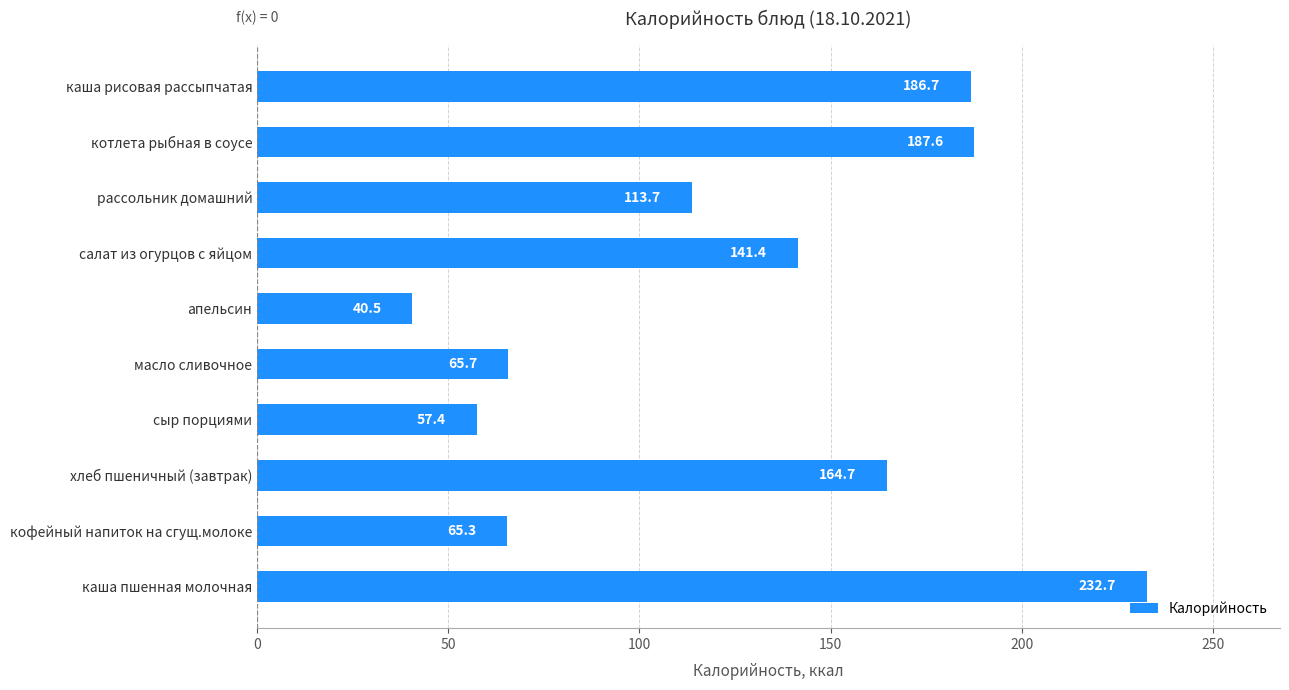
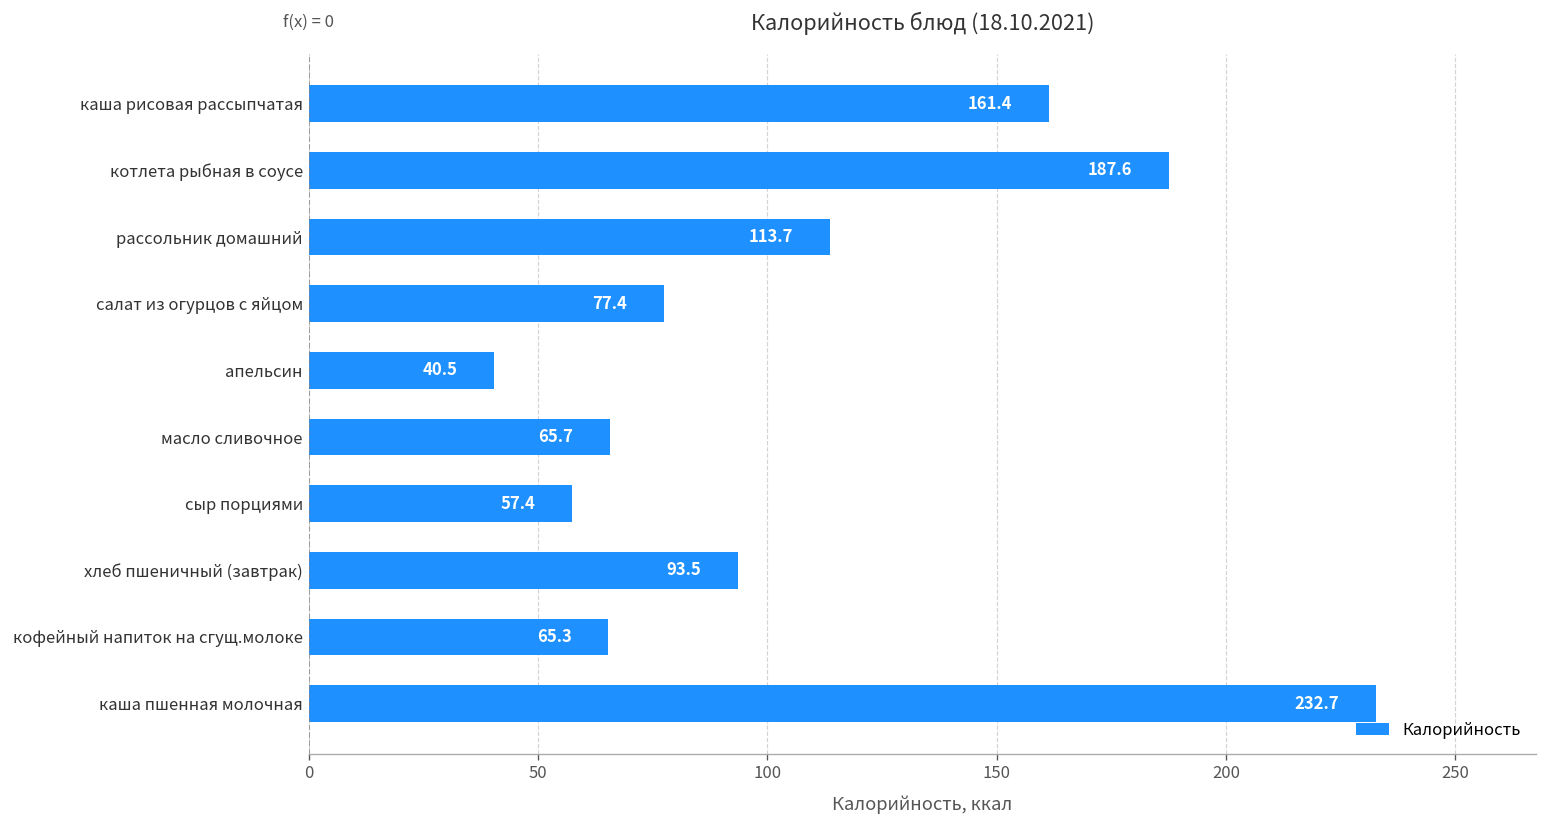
каша рисовая рассыпчатая: 186.7 -> 161.4
салат из огурцов с яйцом: 141.4 -> 77.4
хлеб пшеничный (завтрак): 164.7 -> 93.5
